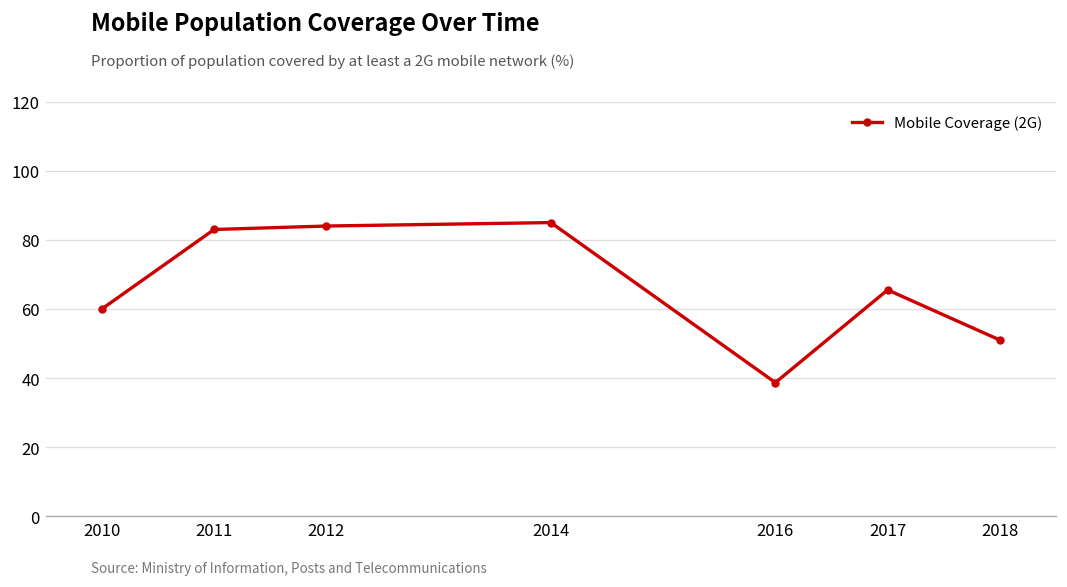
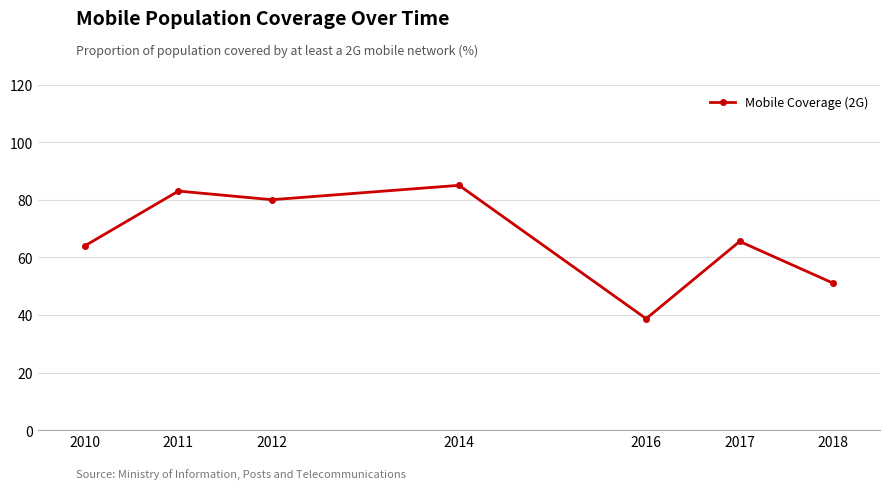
2010: 60 -> 64
2012: 84 -> 80
